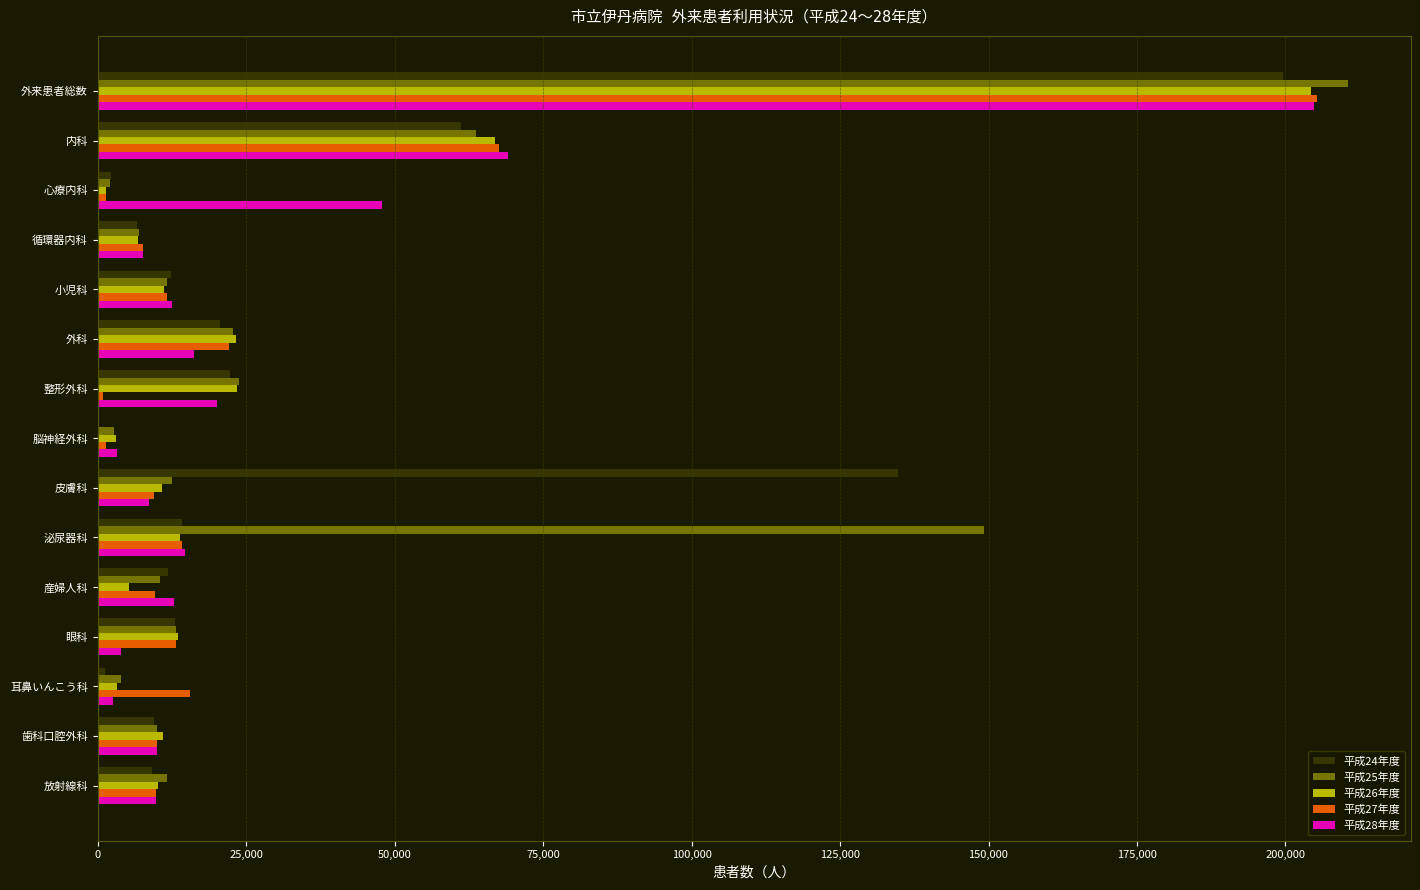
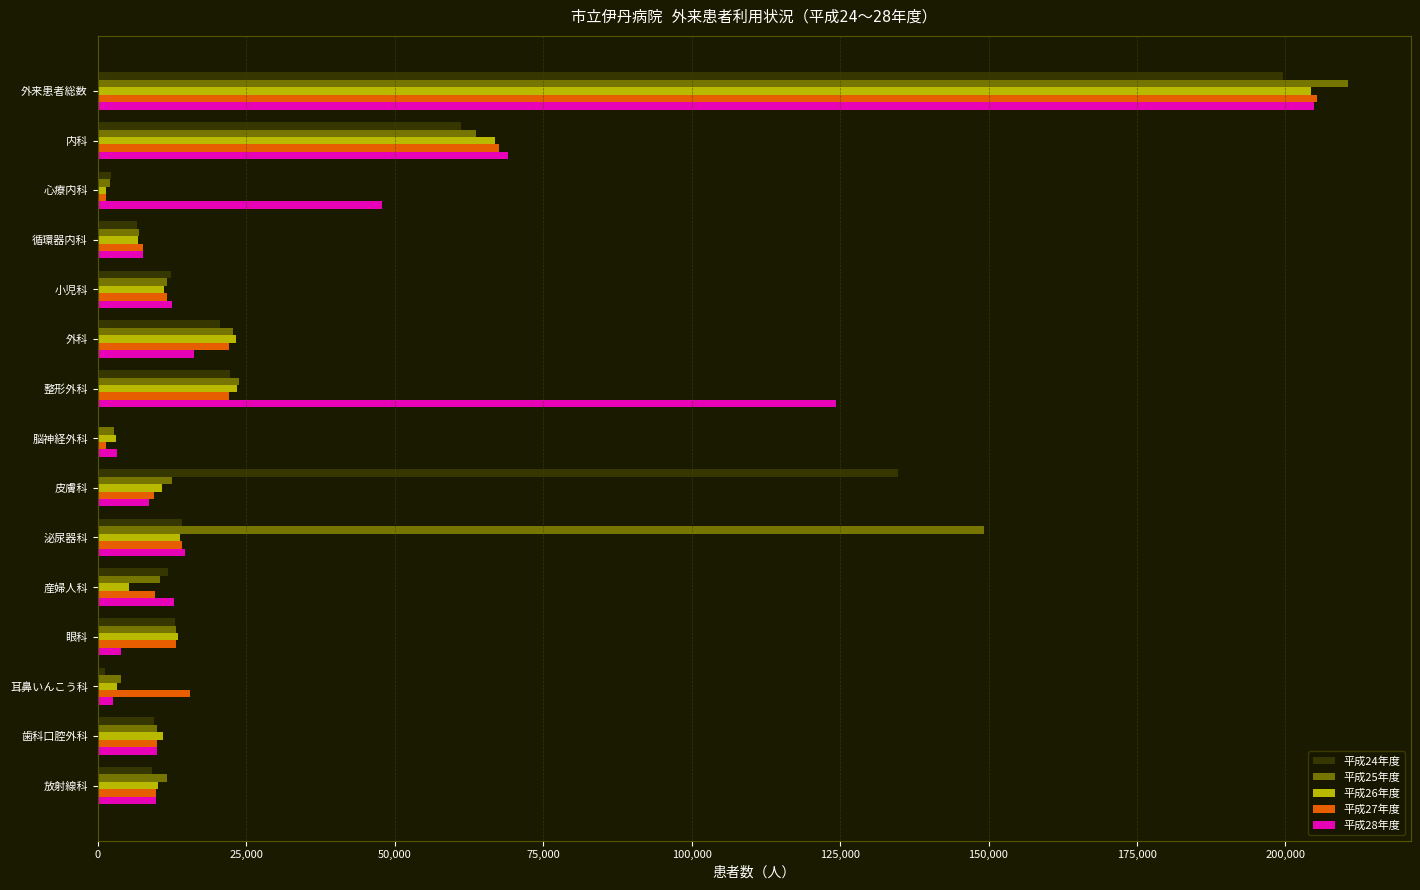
平成27年度, 整形外科: 1,000 -> 22,000
平成28年度, 整形外科: 20,000 -> 124,000
